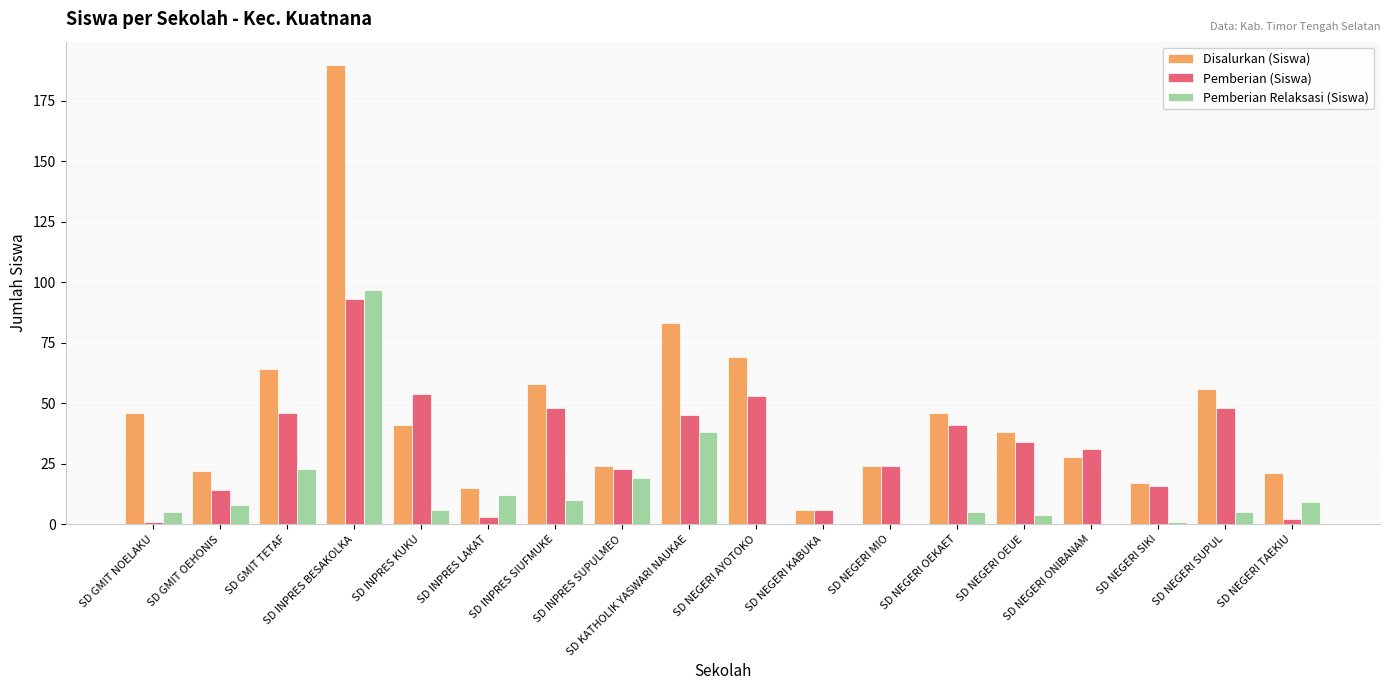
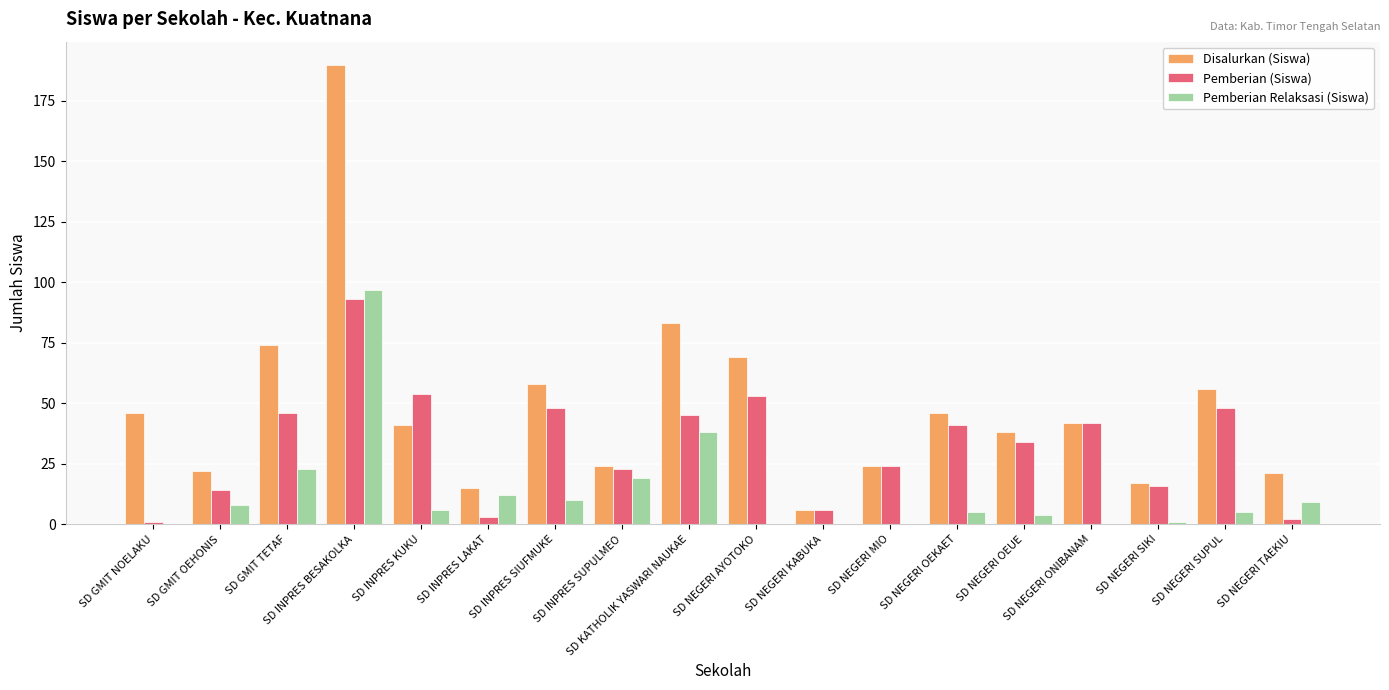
Pemberian Relaksasi (Siswa), SD GMIT NOELAKU: 5 -> 0
Disalurkan (Siswa), SD GMIT TETAF: 64 -> 74
Disalurkan (Siswa), SD NEGERI ONIBANAM: 28 -> 42
Pemberian (Siswa), SD NEGERI ONIBANAM: 31 -> 42
